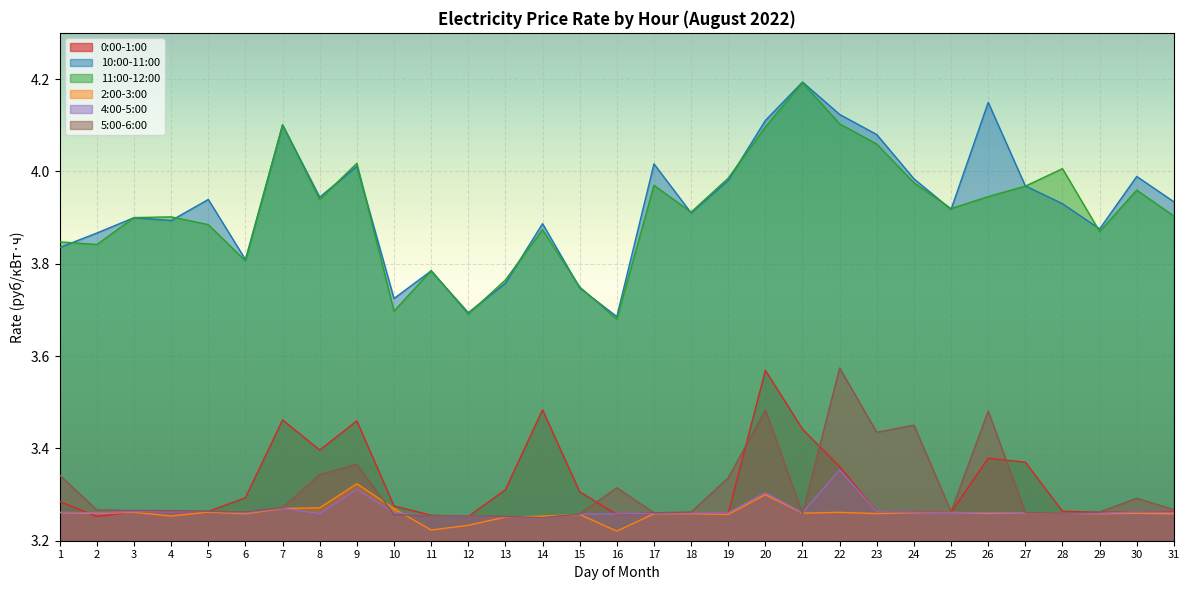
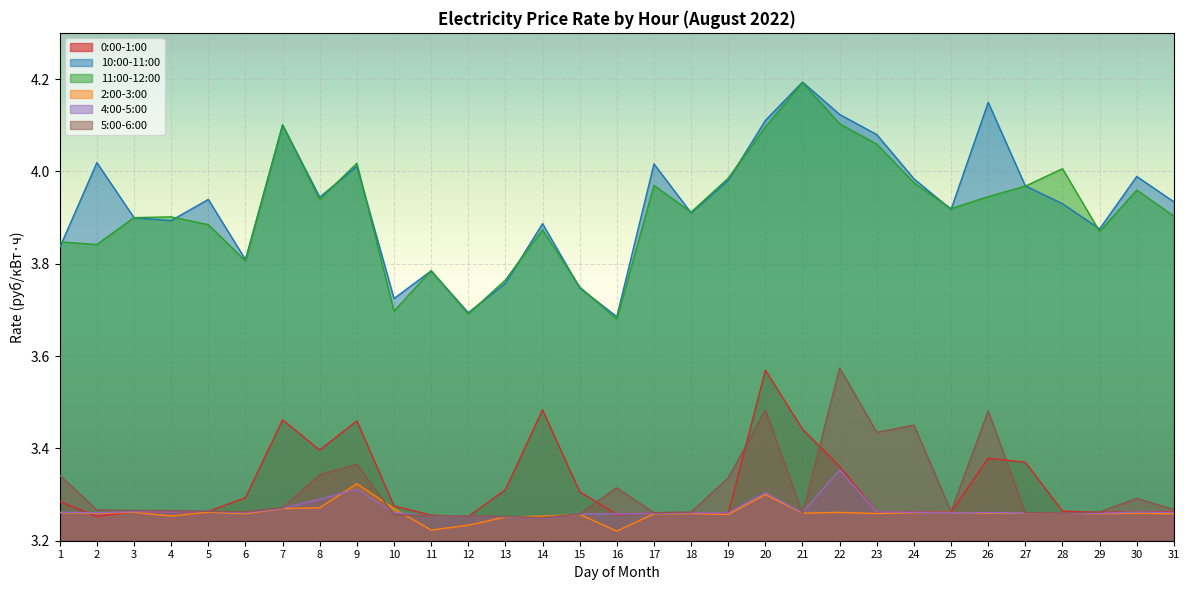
10:00-11:00, 2: 3.87 -> 4.02
4:00-5:00, 8: 3.26 -> 3.29
